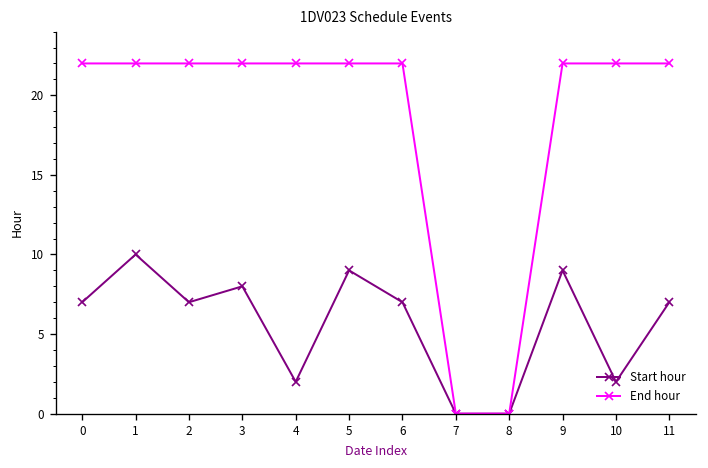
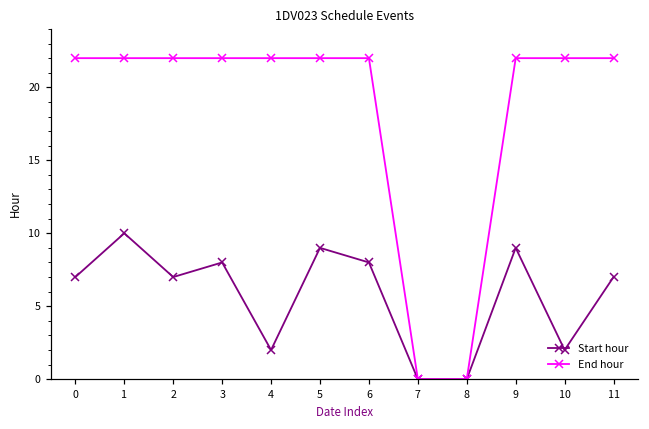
Start hour, 6: 7 -> 8
